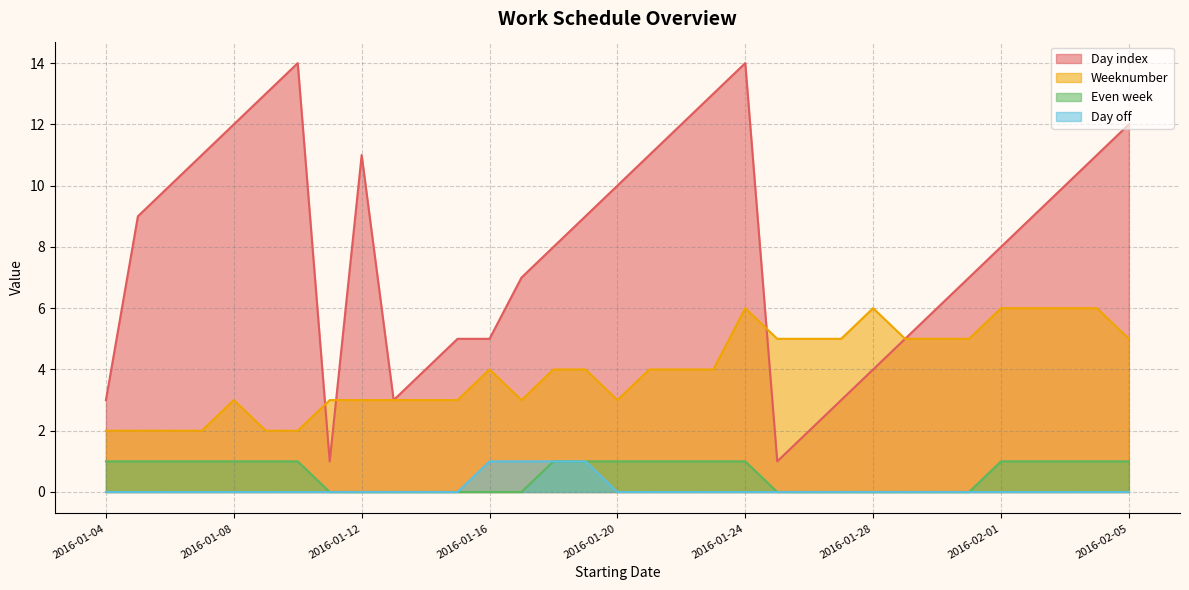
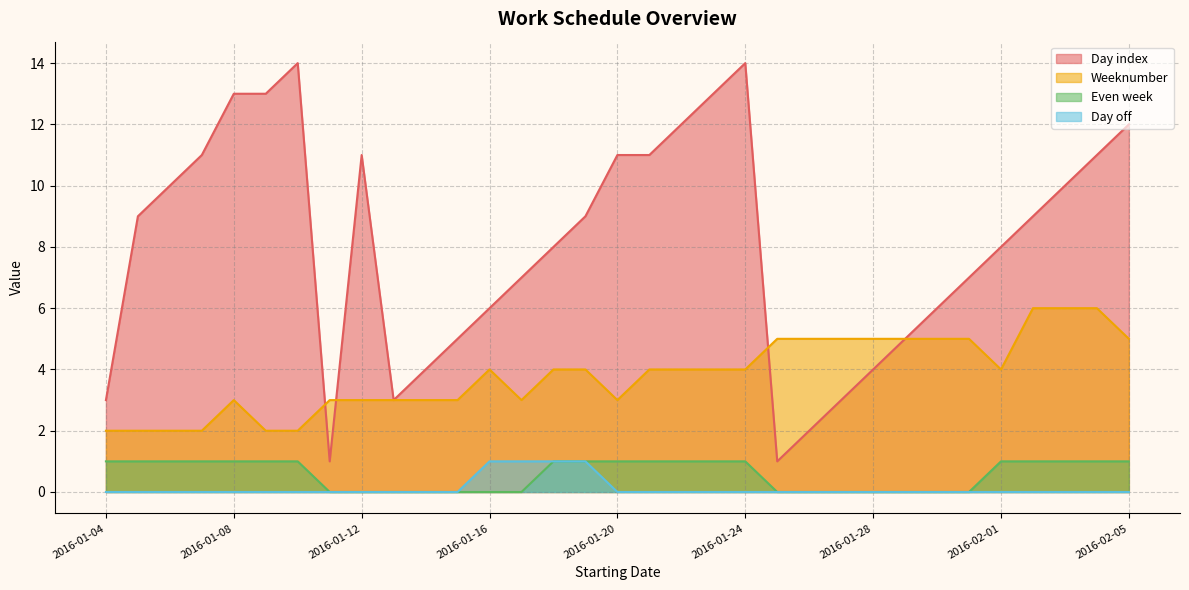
Day index, 2016-01-08: 12 -> 13
Day index, 2016-01-16: 5 -> 6
Day index, 2016-01-20: 10 -> 11
Weeknumber, 2016-01-24: 6 -> 4
Weeknumber, 2016-01-28: 6 -> 5
Weeknumber, 2016-02-01: 6 -> 4
